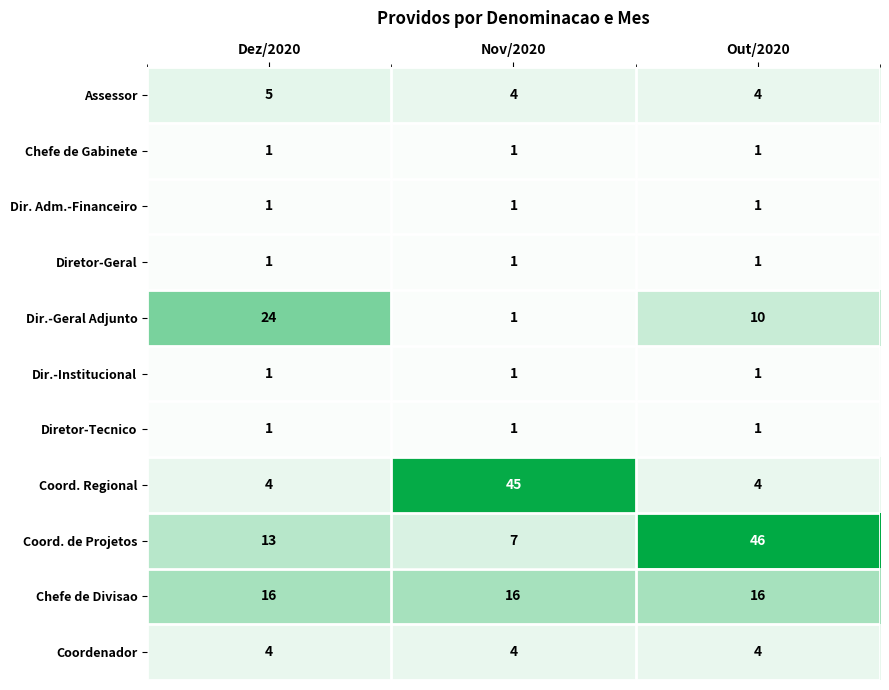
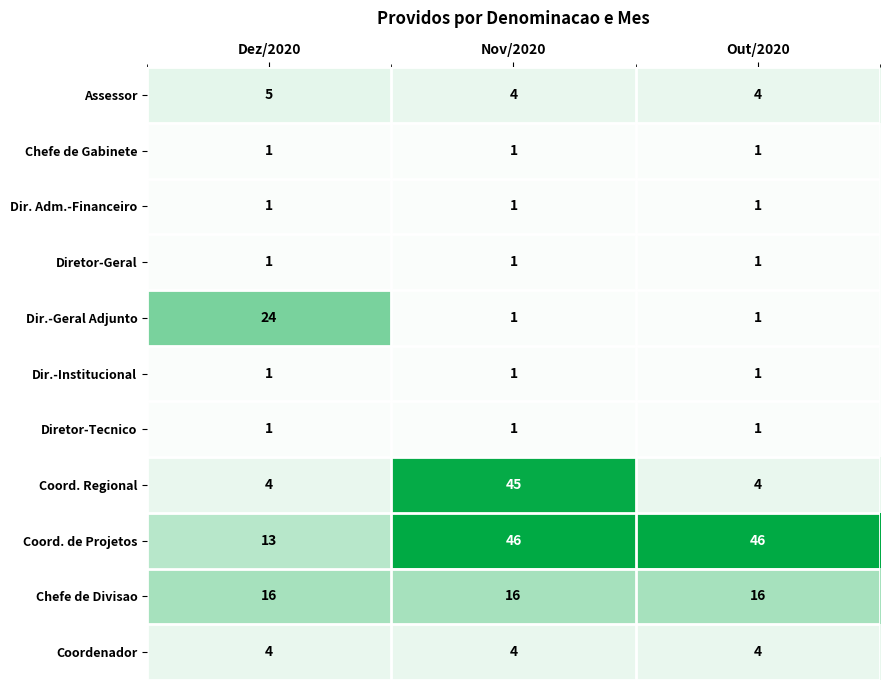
Dir.-Geral Adjunto, Out/2020: 10 -> 1
Coord. de Projetos, Nov/2020: 7 -> 46
